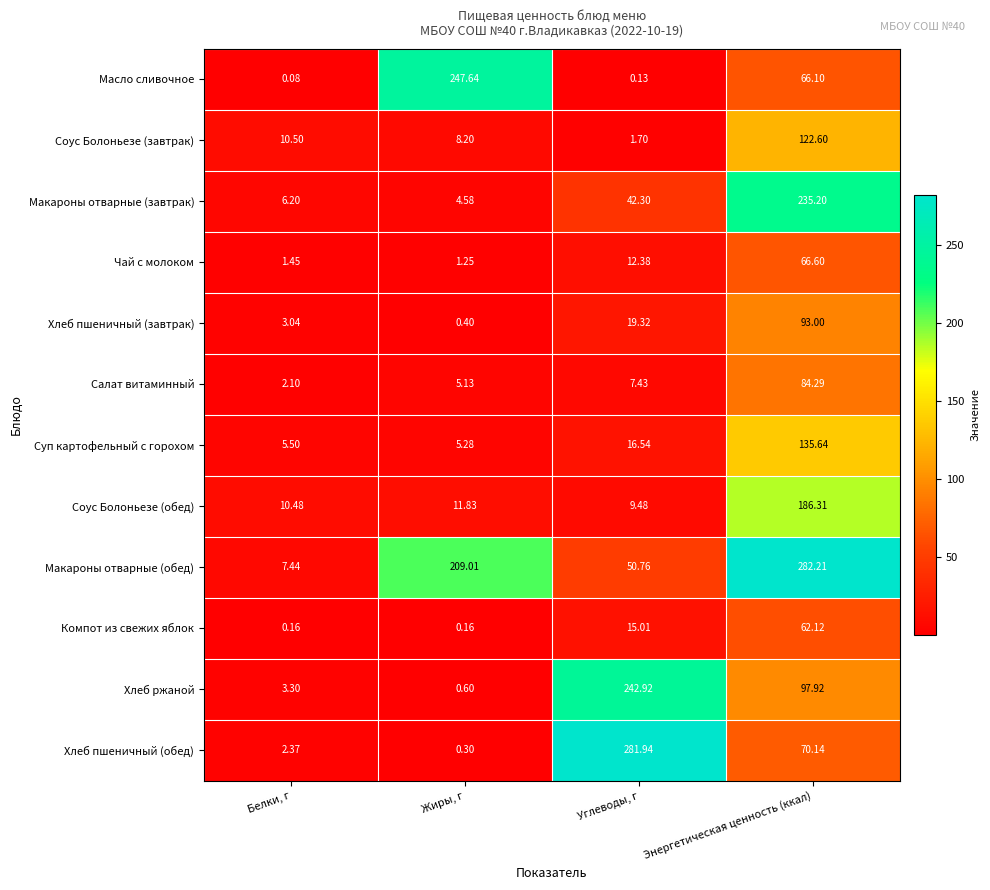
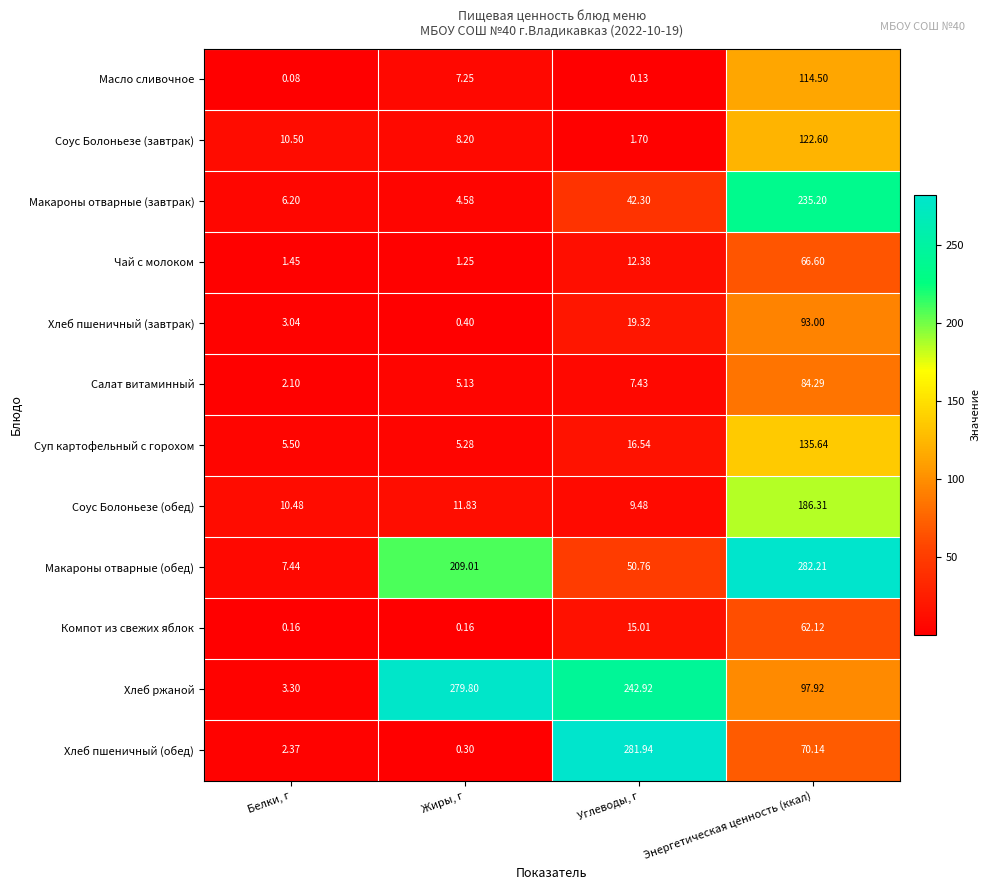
Масло сливочное, Жиры, г: 247.64 -> 7.25
Масло сливочное, Энергетическая ценность (ккал): 66.10 -> 114.50
Хлеб ржаной, Жиры, г: 0.60 -> 279.80
